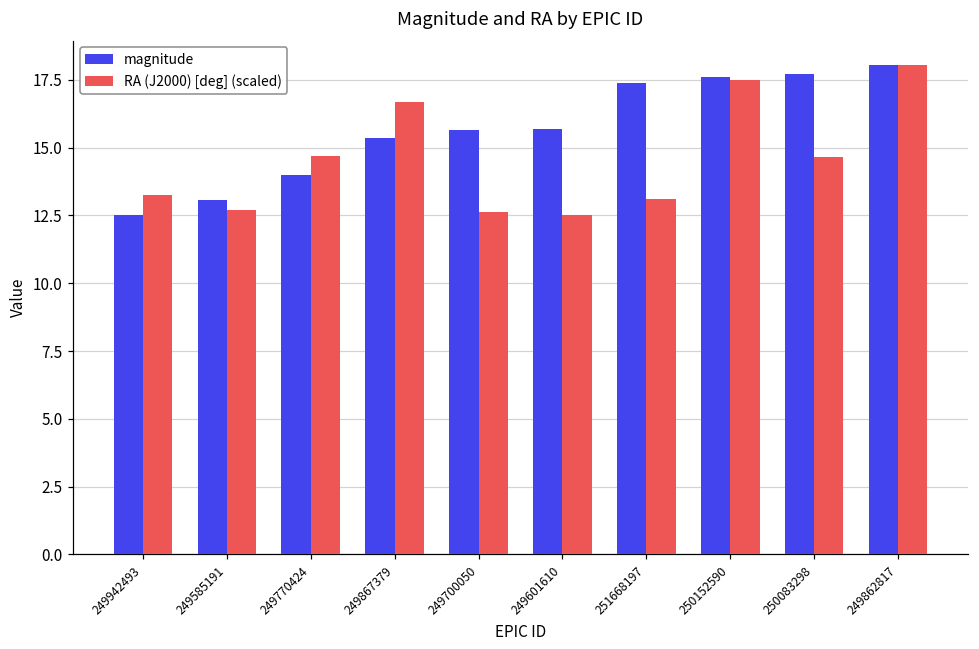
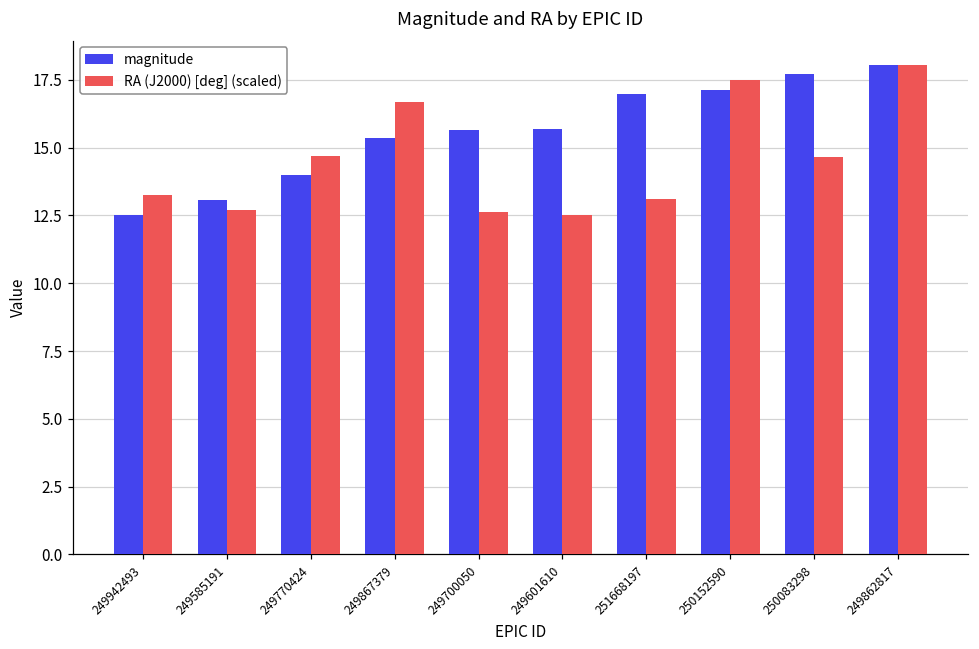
magnitude, 251668197: 17.4 -> 17.0
magnitude, 250152590: 17.6 -> 17.1
